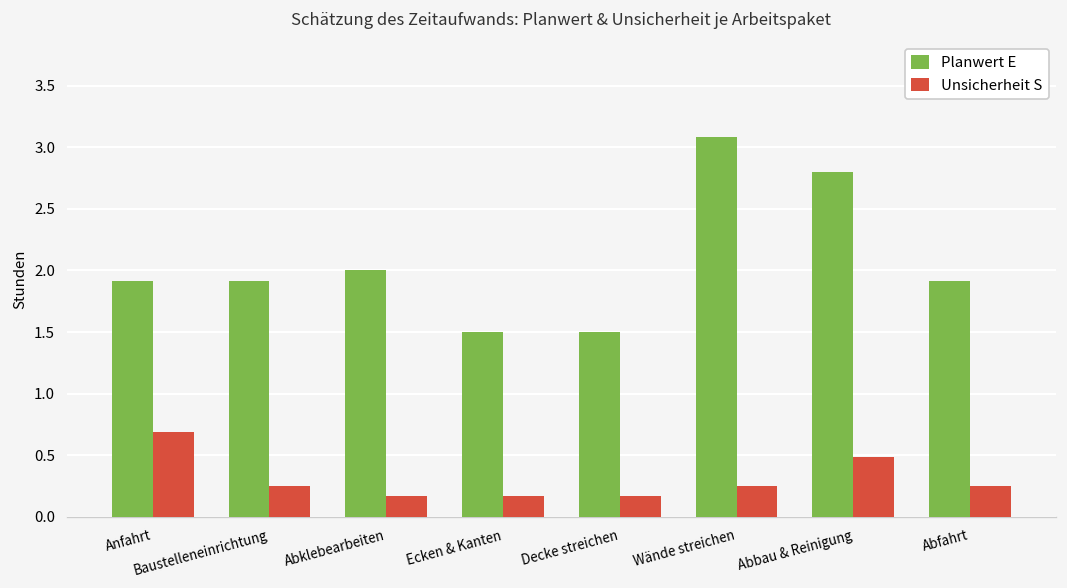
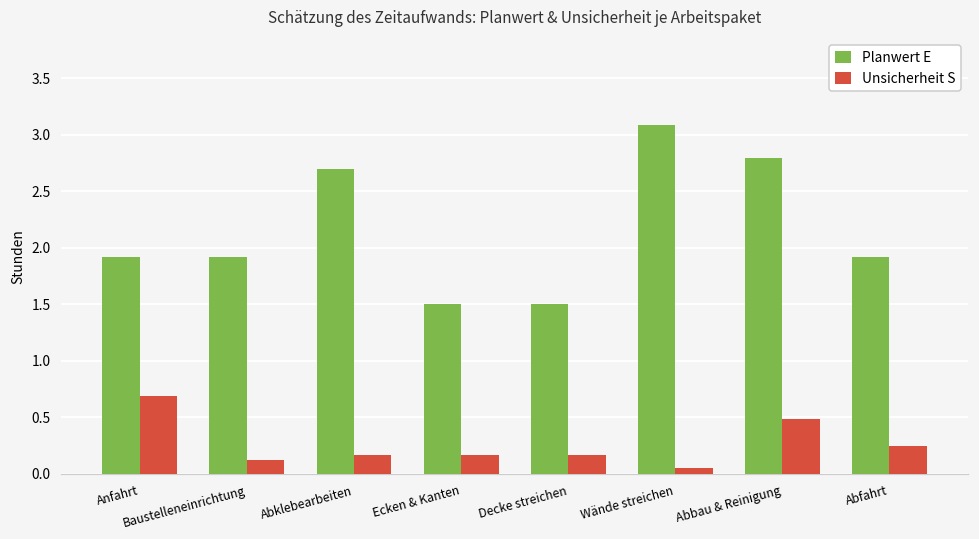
Unsicherheit S, Baustelleneinrichtung: 0.25 -> 0.12
Planwert E, Abklebearbeiten: 2.0 -> 2.7
Unsicherheit S, Wände streichen: 0.25 -> 0.05
